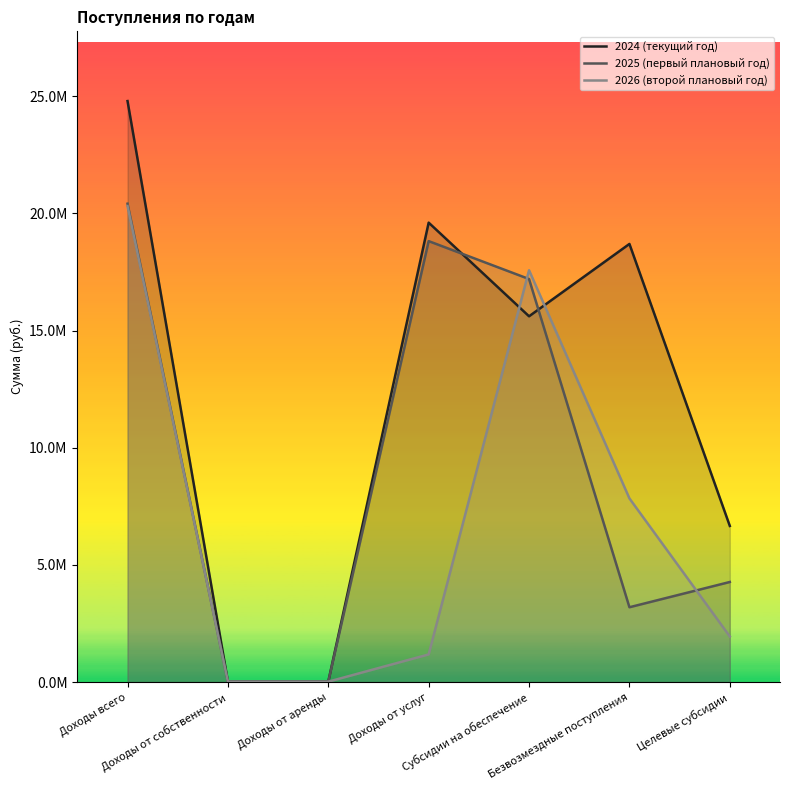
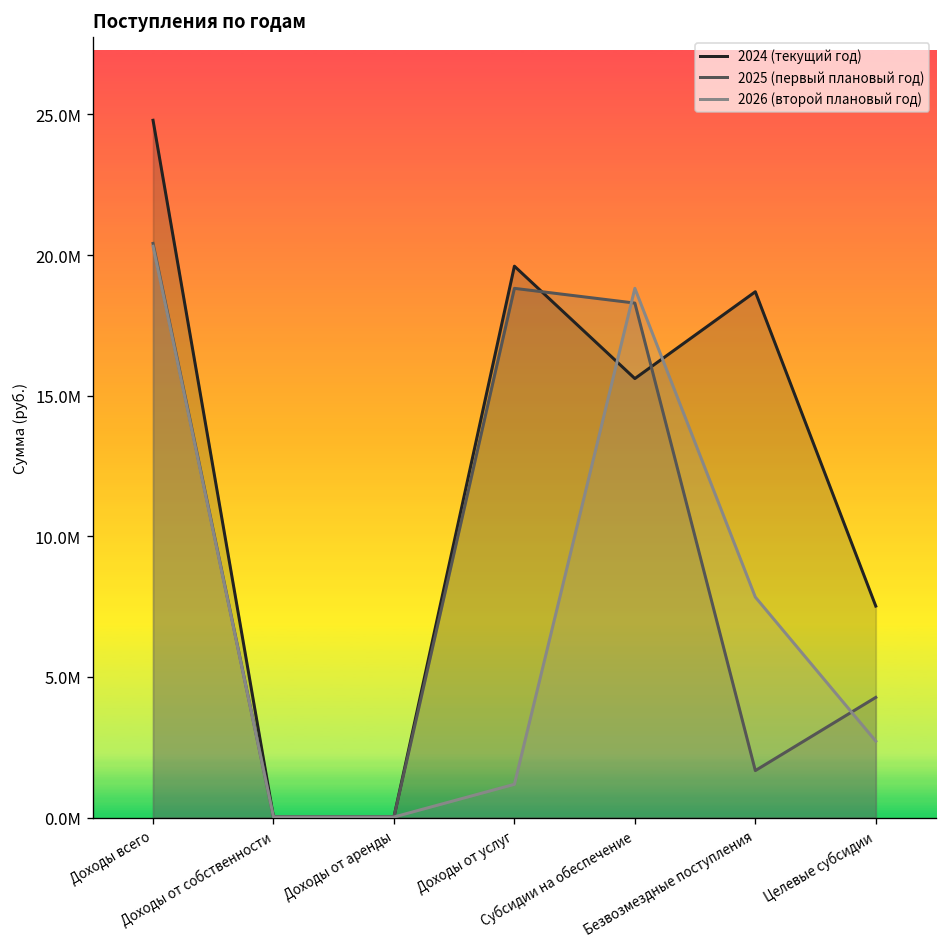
2025 (первый плановый год), Субсидии на обеспечение: 17200000 -> 18300000
2026 (второй плановый год), Субсидии на обеспечение: 17600000 -> 18800000
2025 (первый плановый год), Безвозмездные поступления: 3200000 -> 1700000
2024 (текущий год), Целевые субсидии: 6700000 -> 7500000
2026 (второй плановый год), Целевые субсидии: 1900000 -> 2700000
